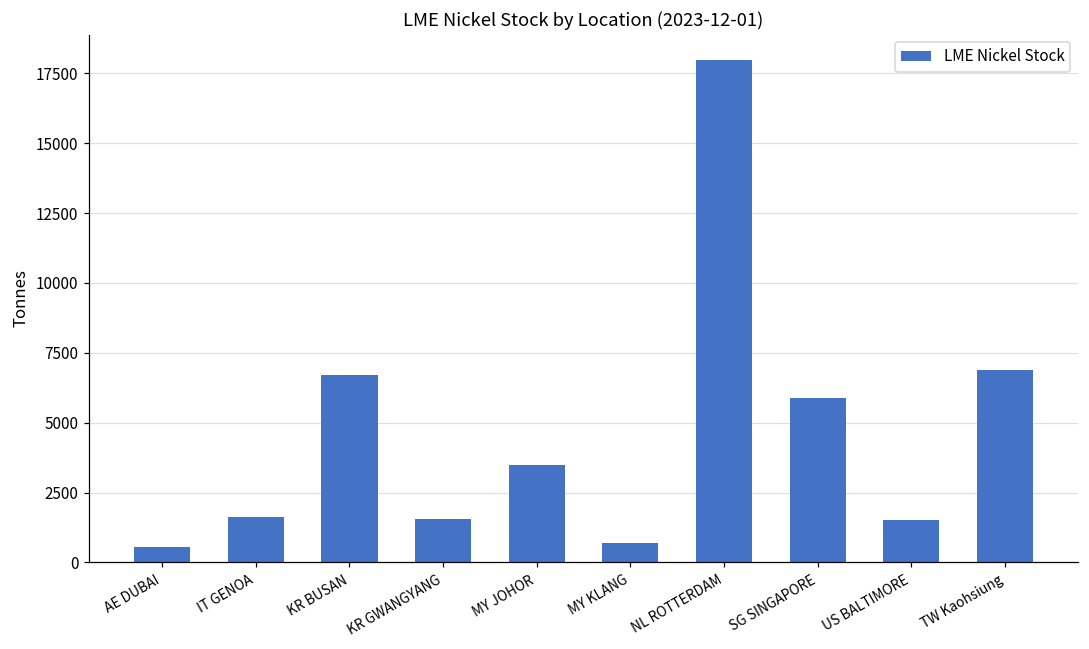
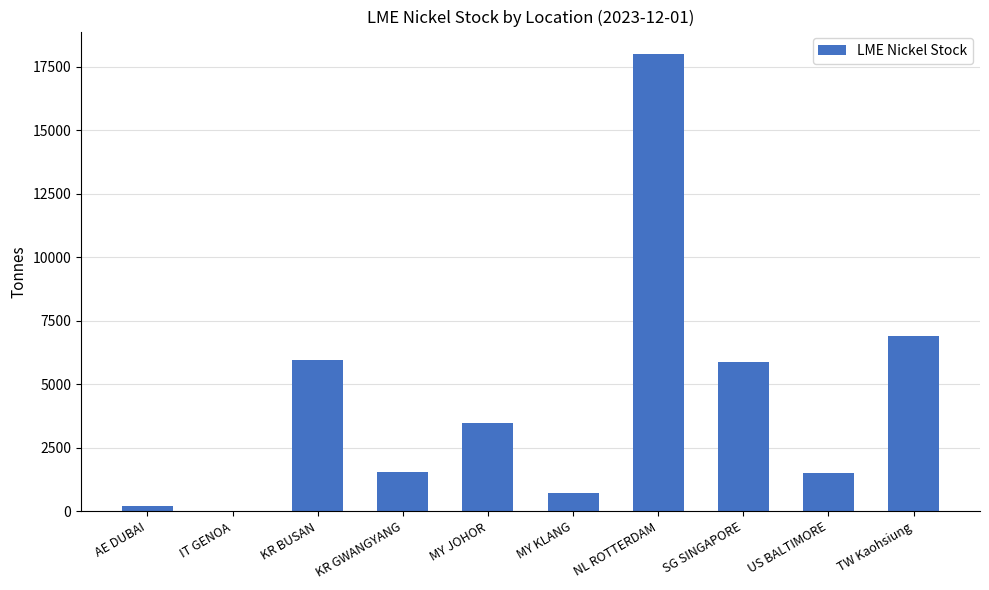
AE DUBAI: 600 -> 200
IT GENOA: 1600 -> 0
KR BUSAN: 6700 -> 6000
